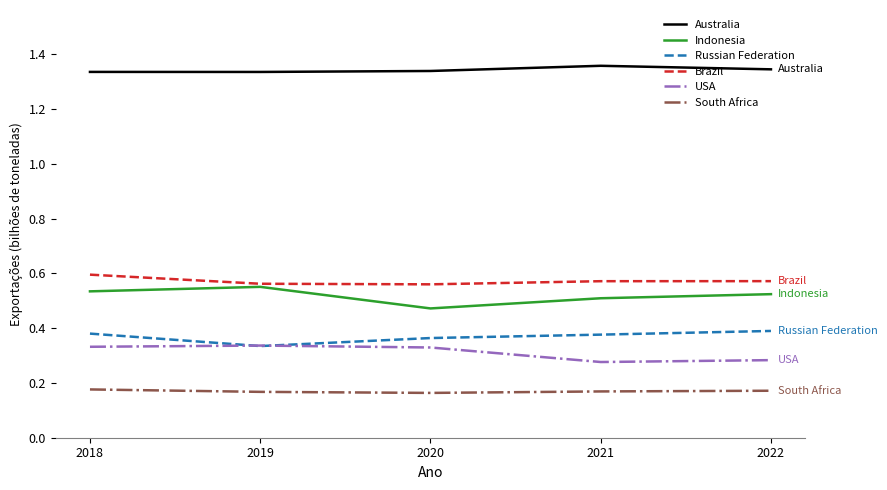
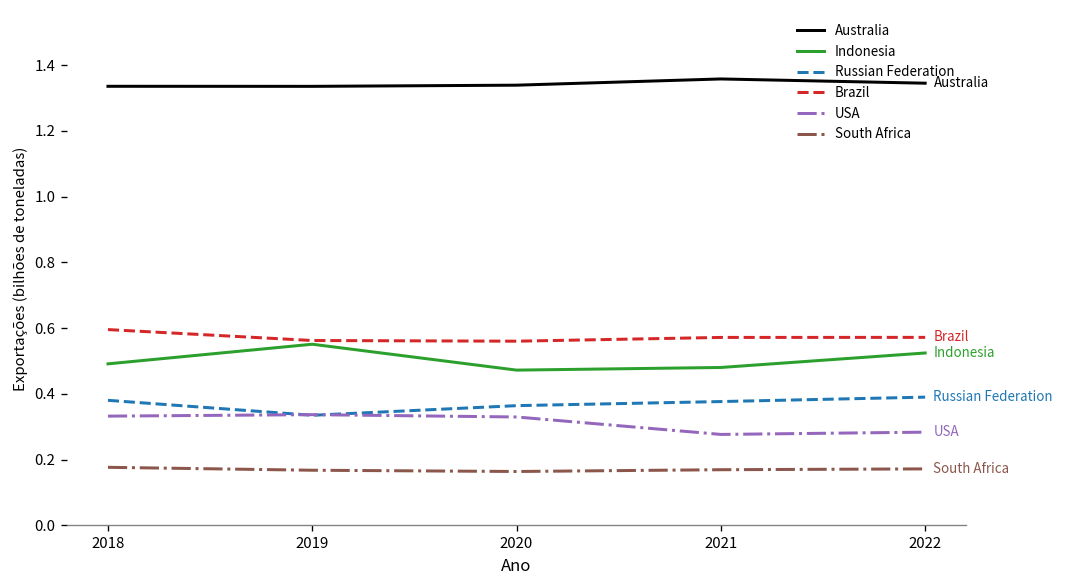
Indonesia, 2018: 0.53 -> 0.49
Indonesia, 2021: 0.51 -> 0.48
